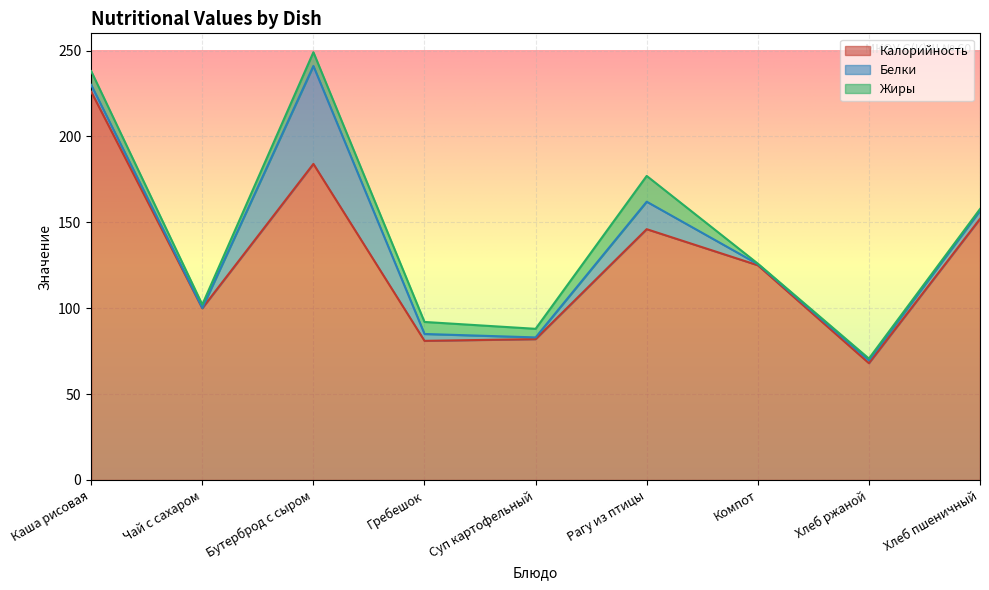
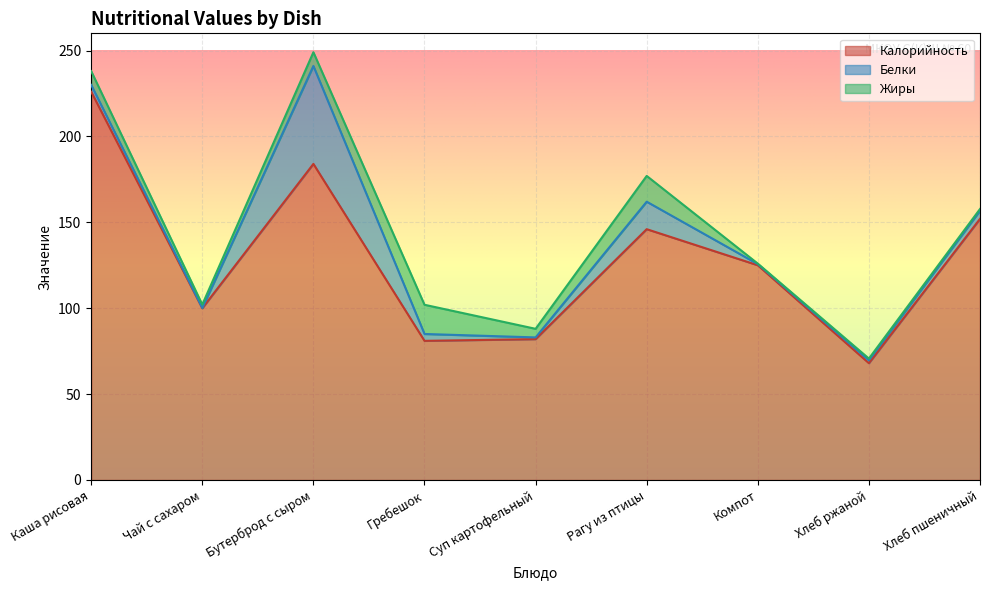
Жиры, Гребешок: 7 -> 17
